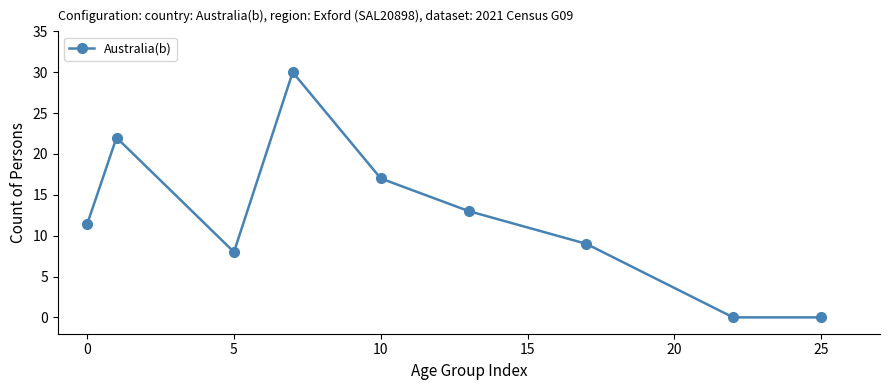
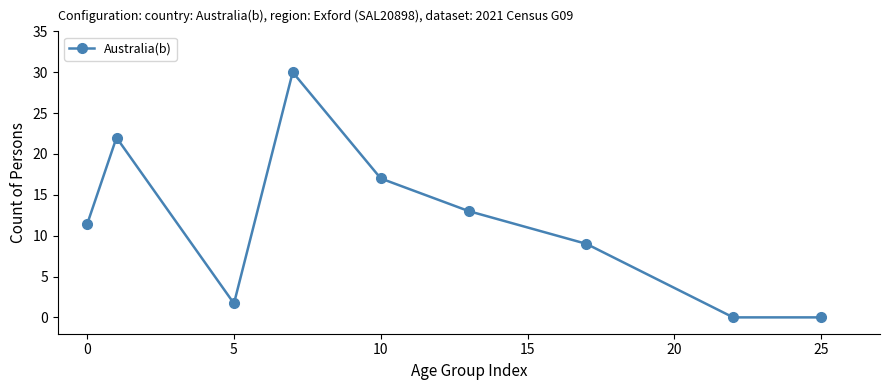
5: 8 -> 2
